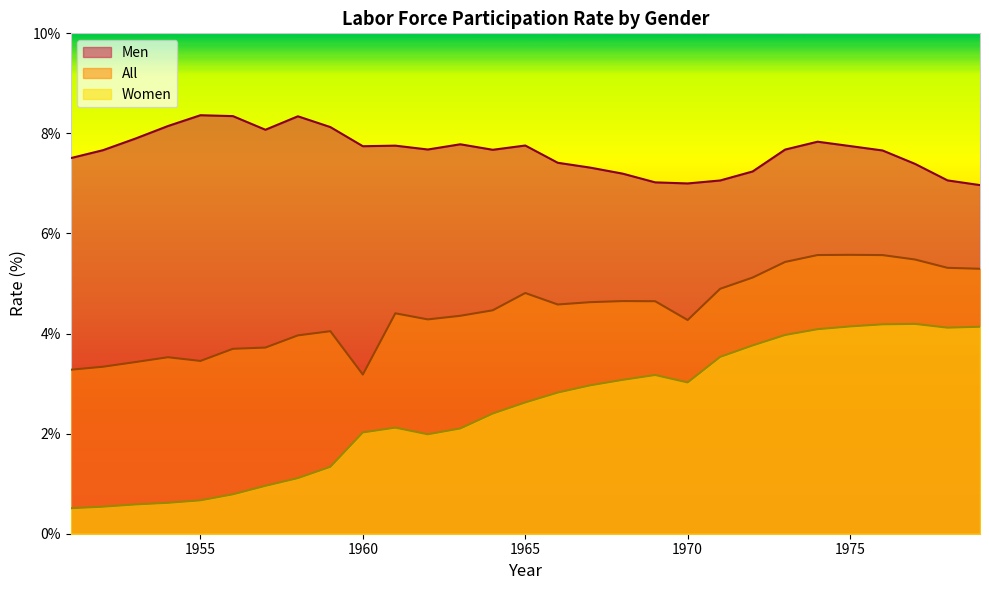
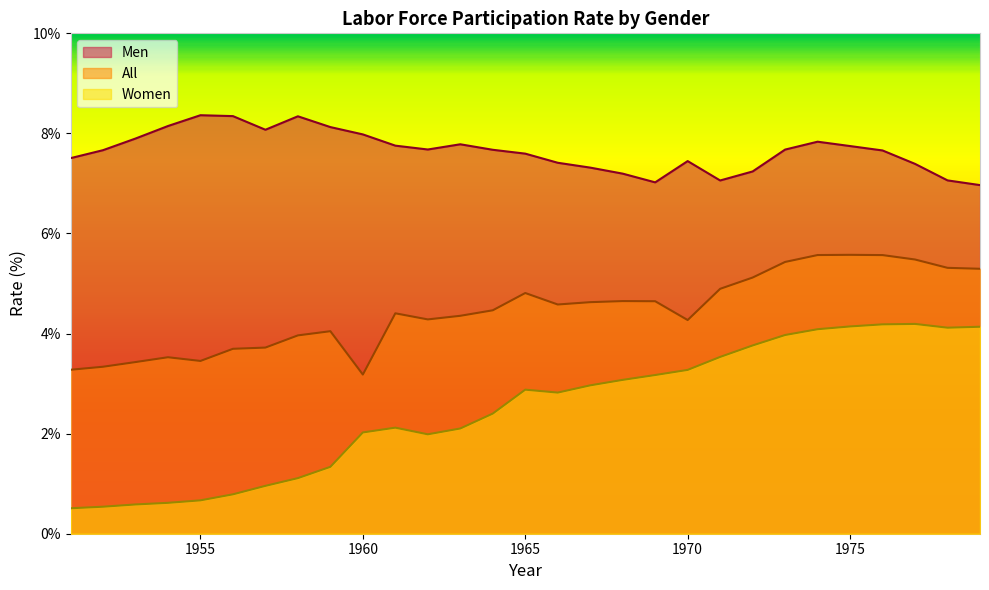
Men, 1960: 7.7% -> 8.0%
Men, 1965: 7.8% -> 7.6%
Women, 1965: 2.6% -> 2.9%
Men, 1970: 7.0% -> 7.4%
Women, 1970: 3.0% -> 3.3%
